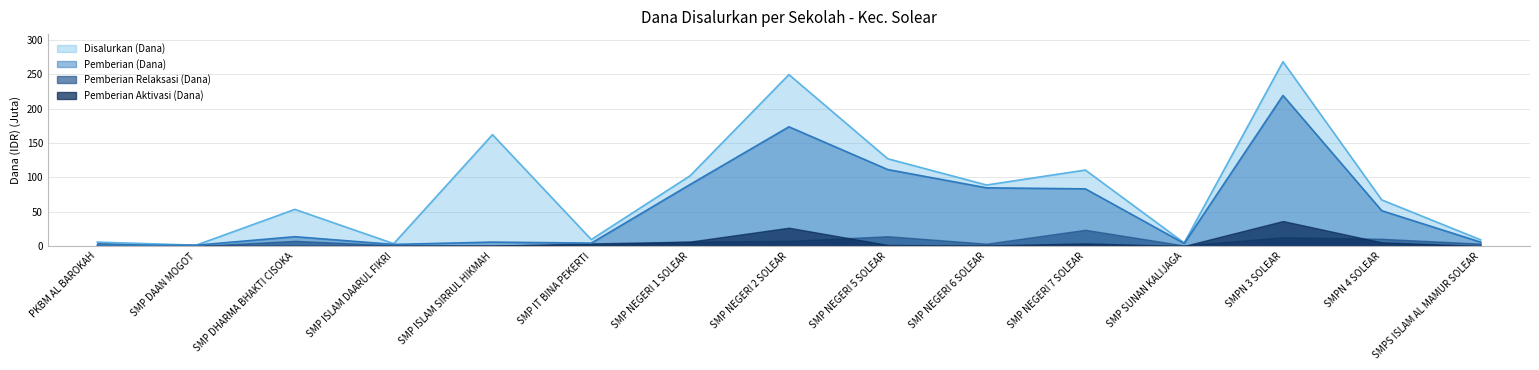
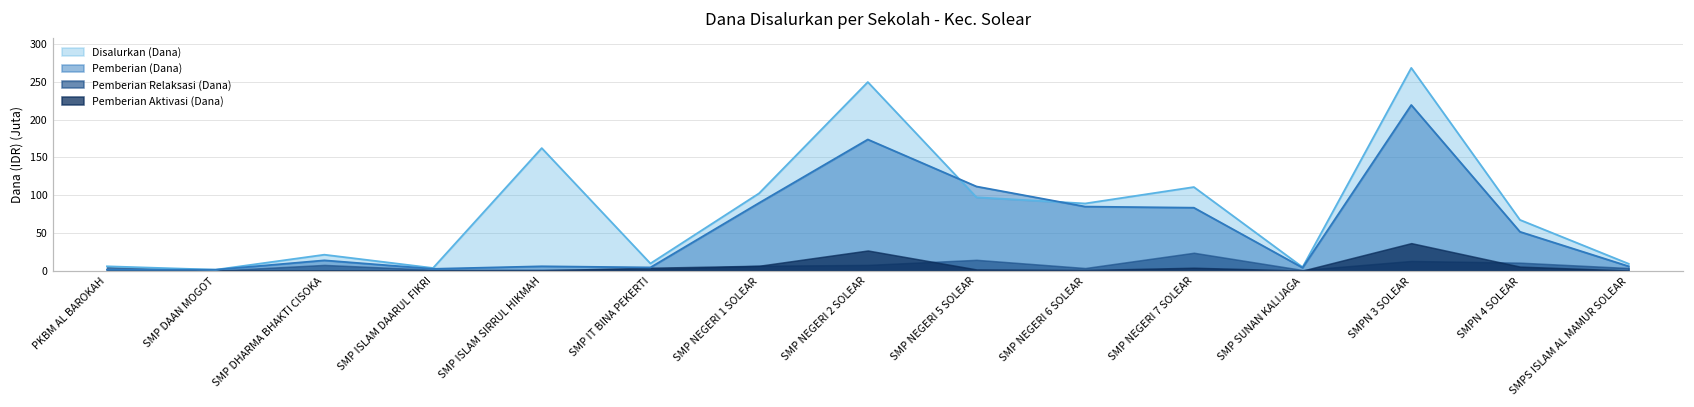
Disalurkan (Dana), SMP DHARMA BHAKTI CISOKA: 50 -> 20
Disalurkan (Dana), SMP NEGERI 5 SOLEAR: 130 -> 100
